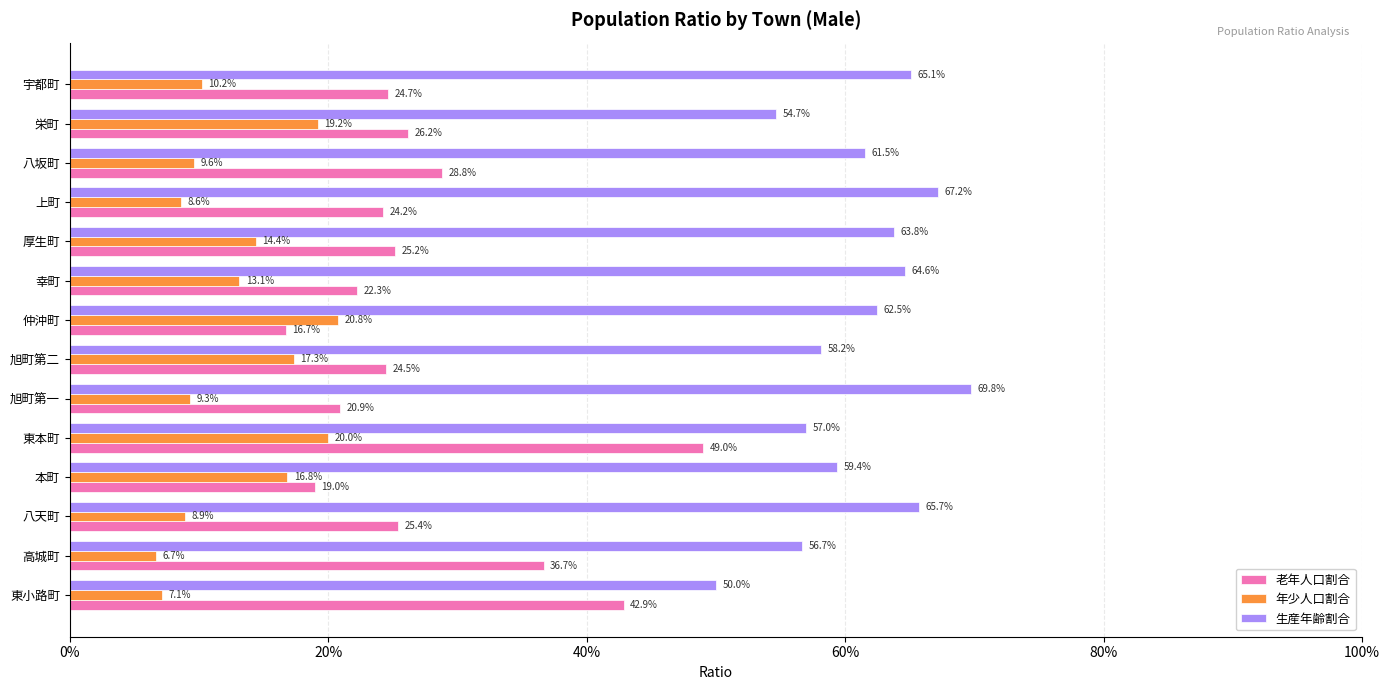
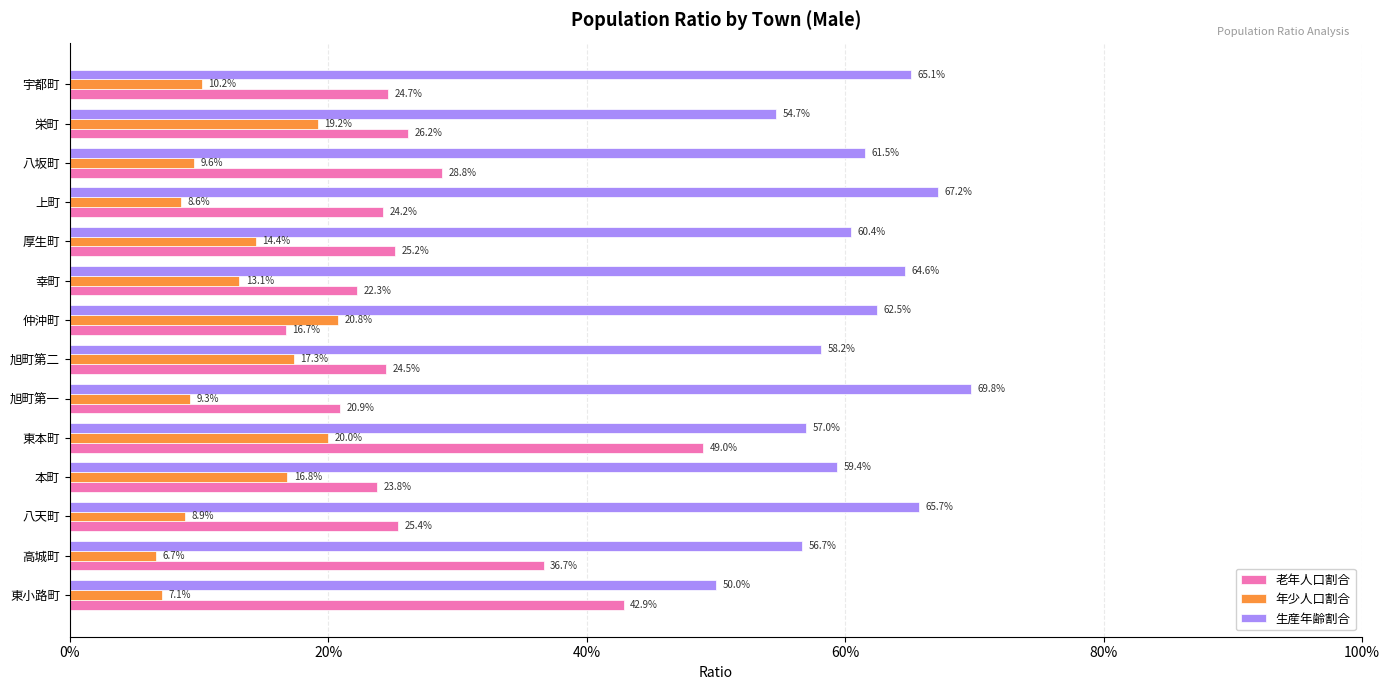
生産年齢割合, 厚生町: 63.8% -> 60.4%
老年人口割合, 本町: 19.0% -> 23.8%
